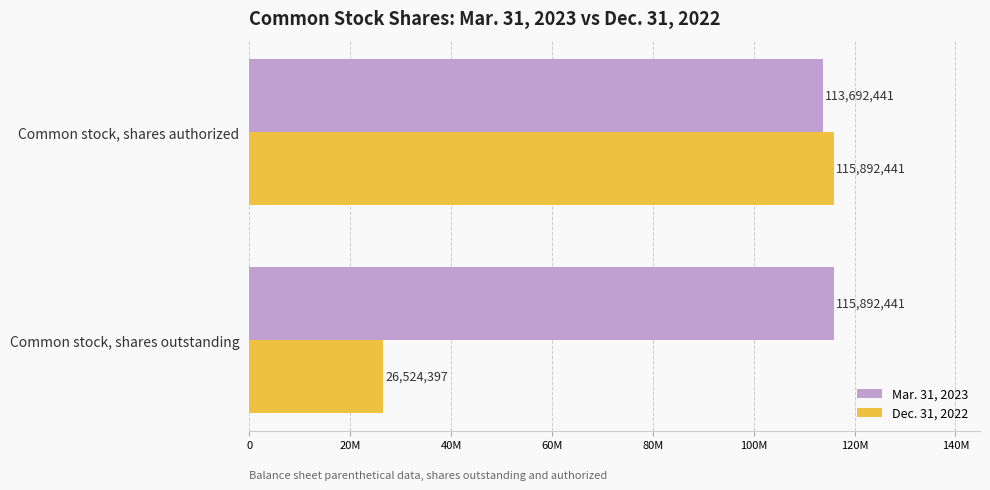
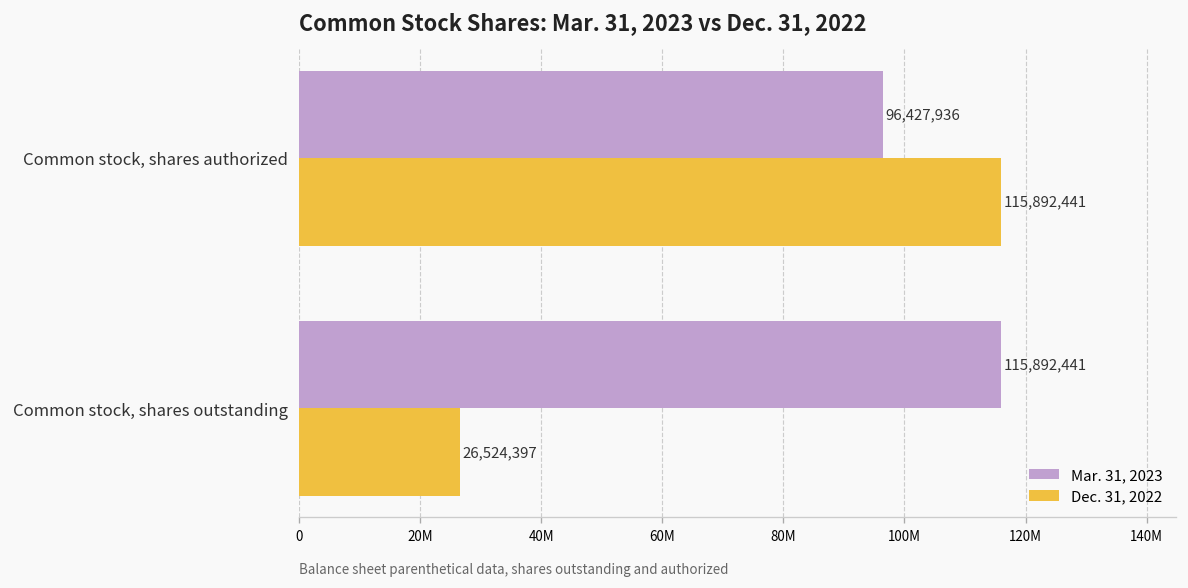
Mar. 31, 2023, Common stock, shares authorized: 113,692,441 -> 96,427,936
